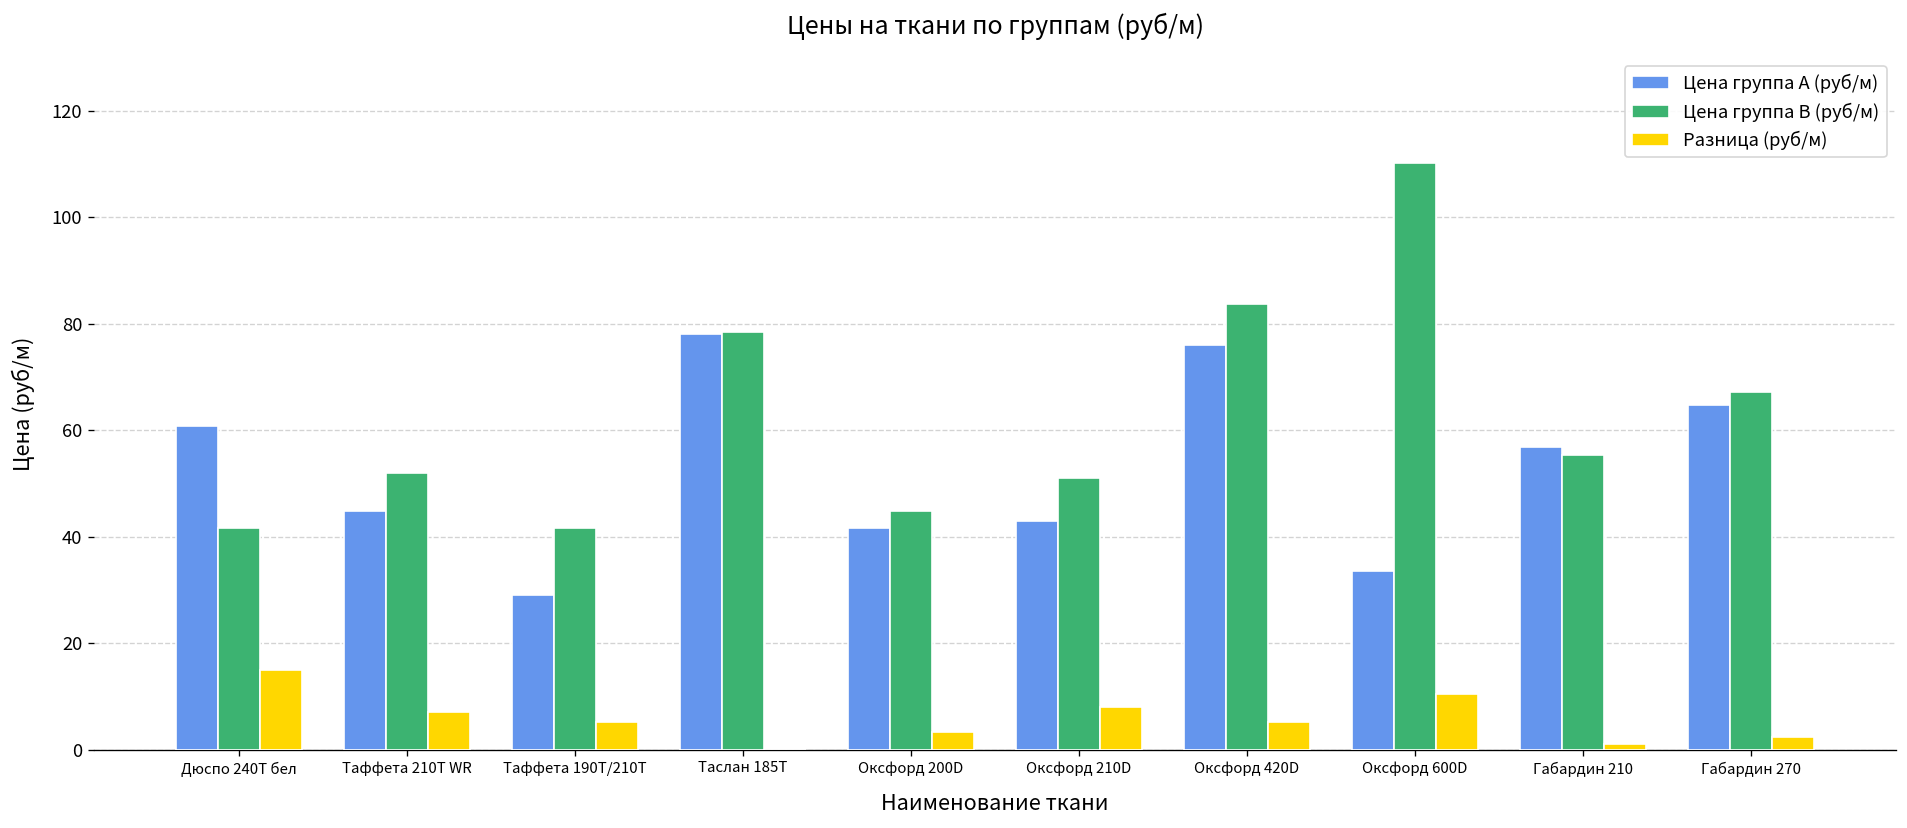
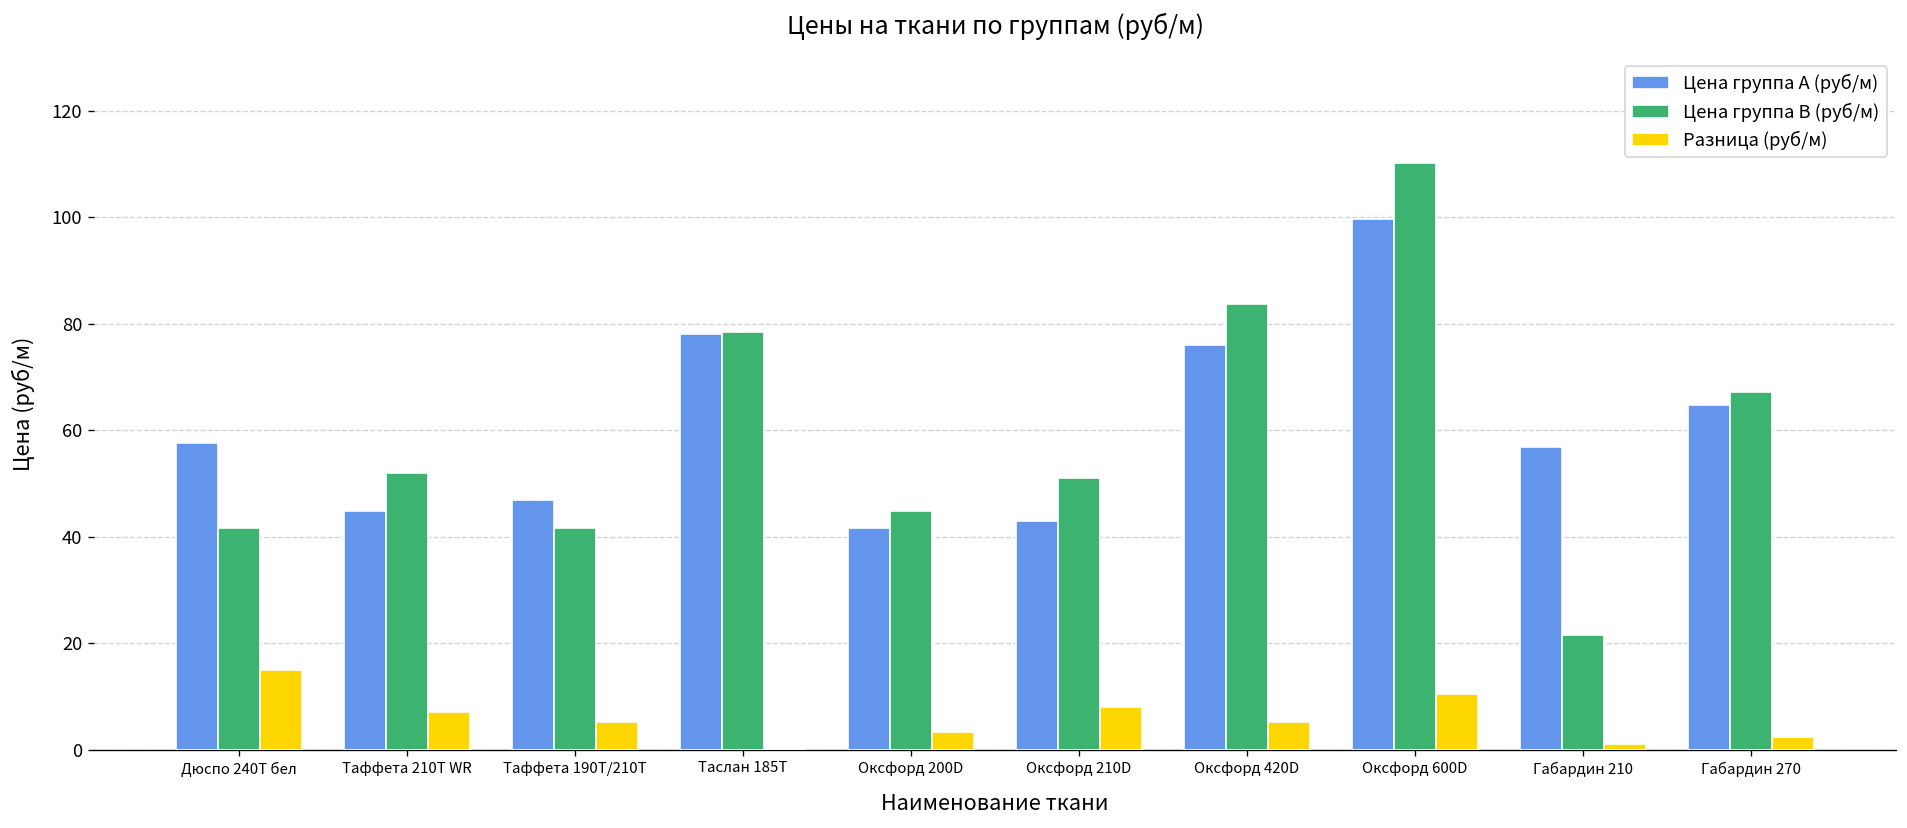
Цена группа A (руб/м), Дюспо 240T бел: 61 -> 58
Цена группа A (руб/м), Таффета 190T/210T: 29 -> 47
Цена группа A (руб/м), Оксфорд 600D: 34 -> 100
Цена группа B (руб/м), Габардин 210: 55 -> 22
